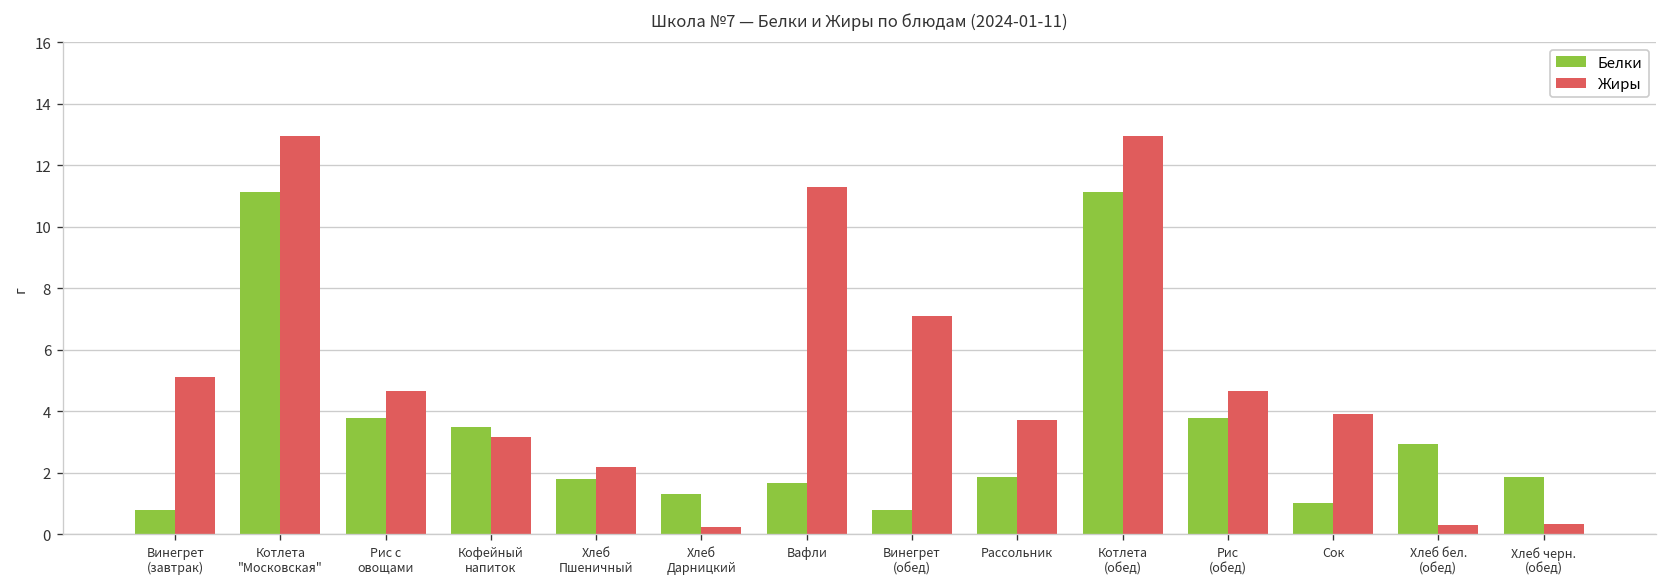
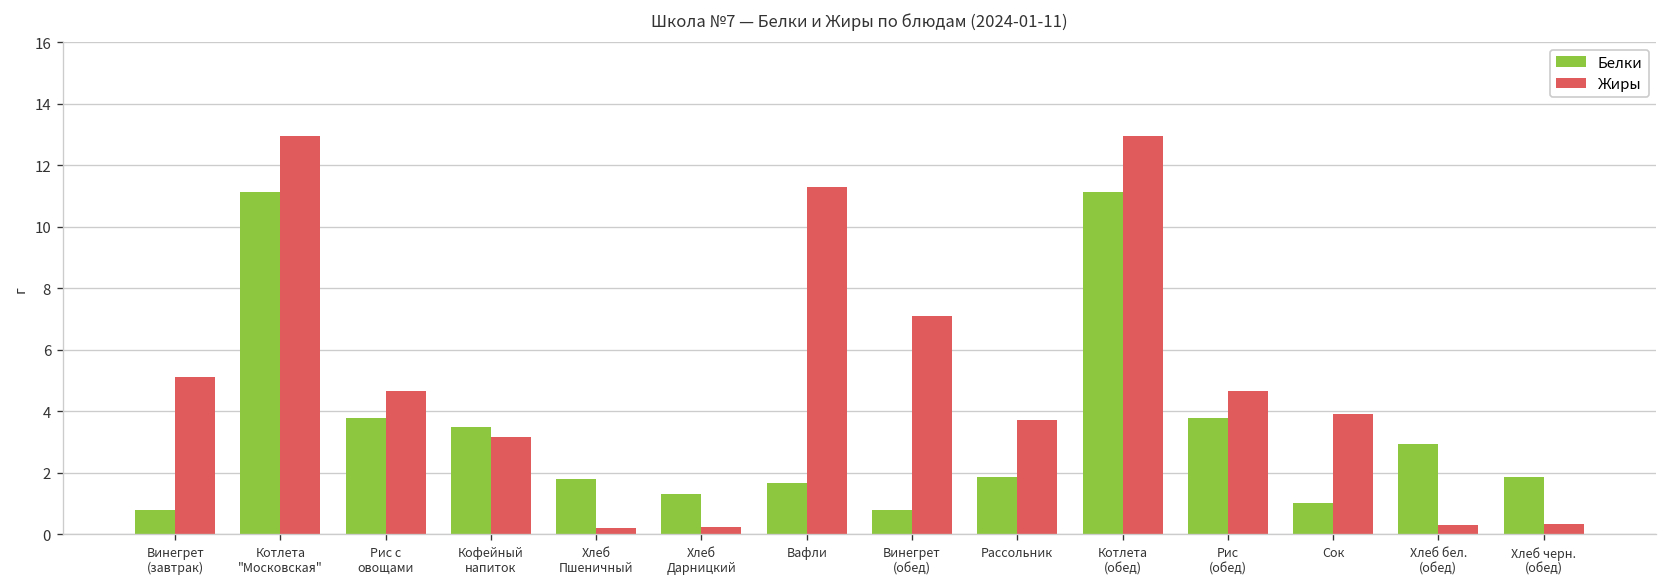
Жиры, Хлеб Пшеничный: 2.2 -> 0.2
